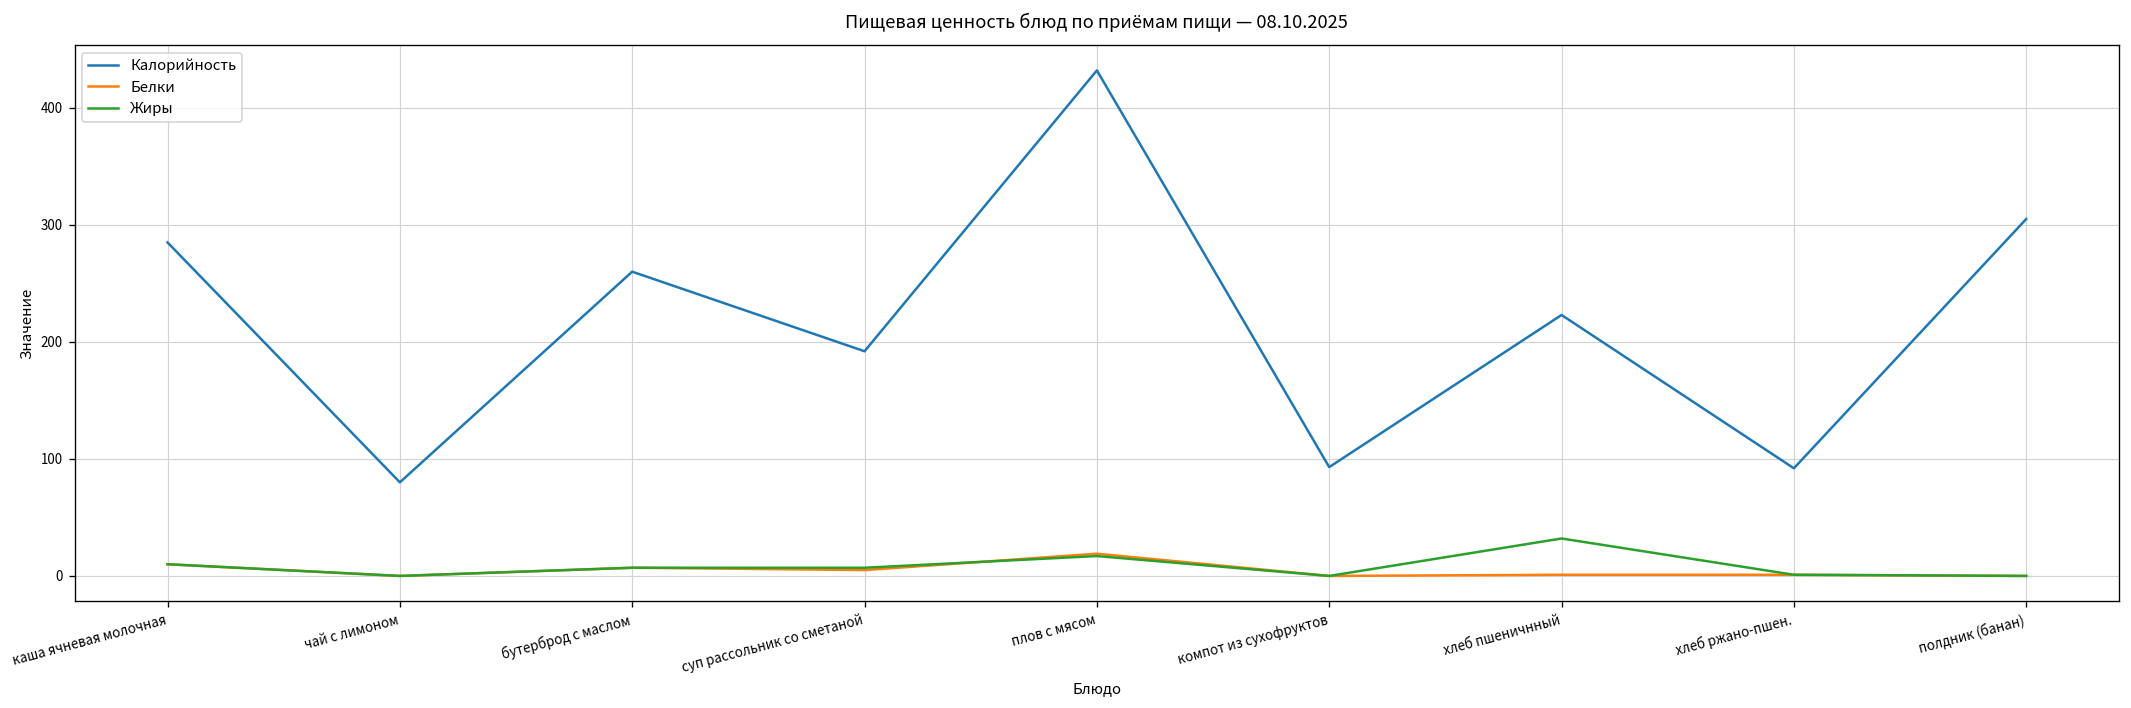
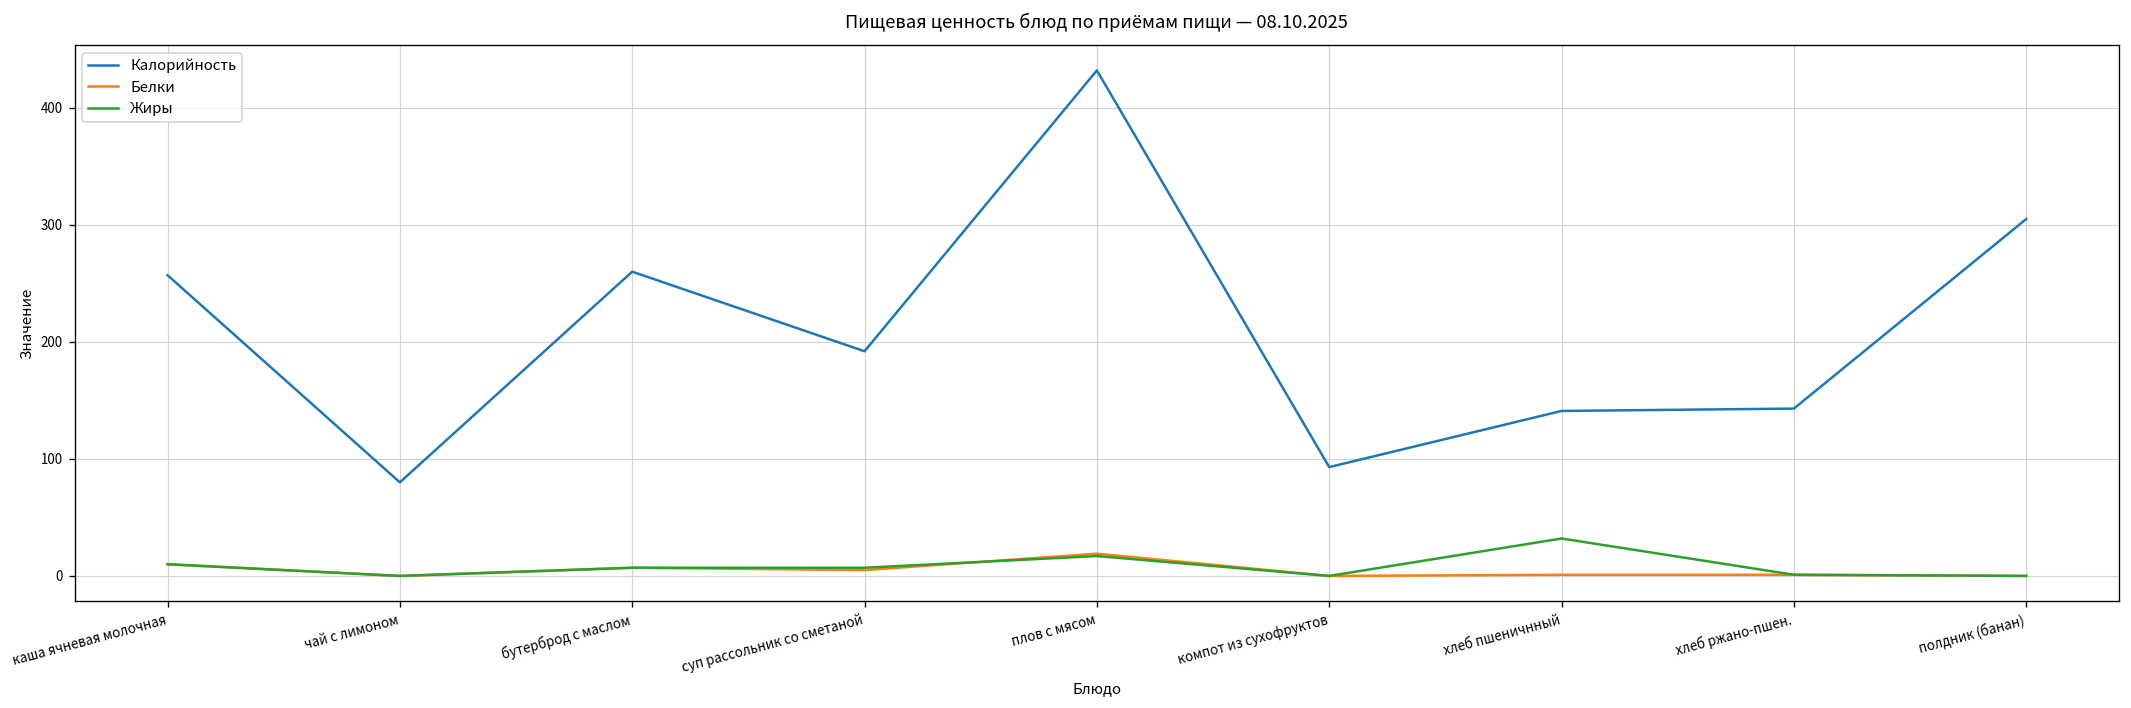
Калорийность, каша ячневая молочная: 290 -> 260
Калорийность, хлеб пшеничнный: 220 -> 140
Калорийность, хлеб ржано-пшен.: 90 -> 140
